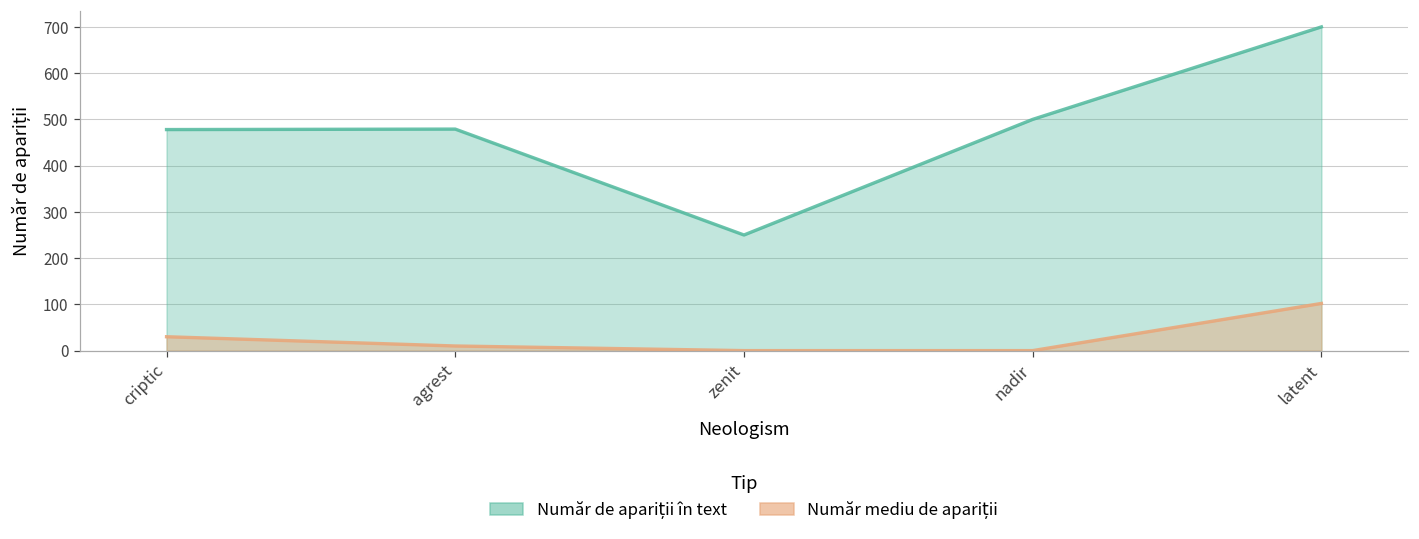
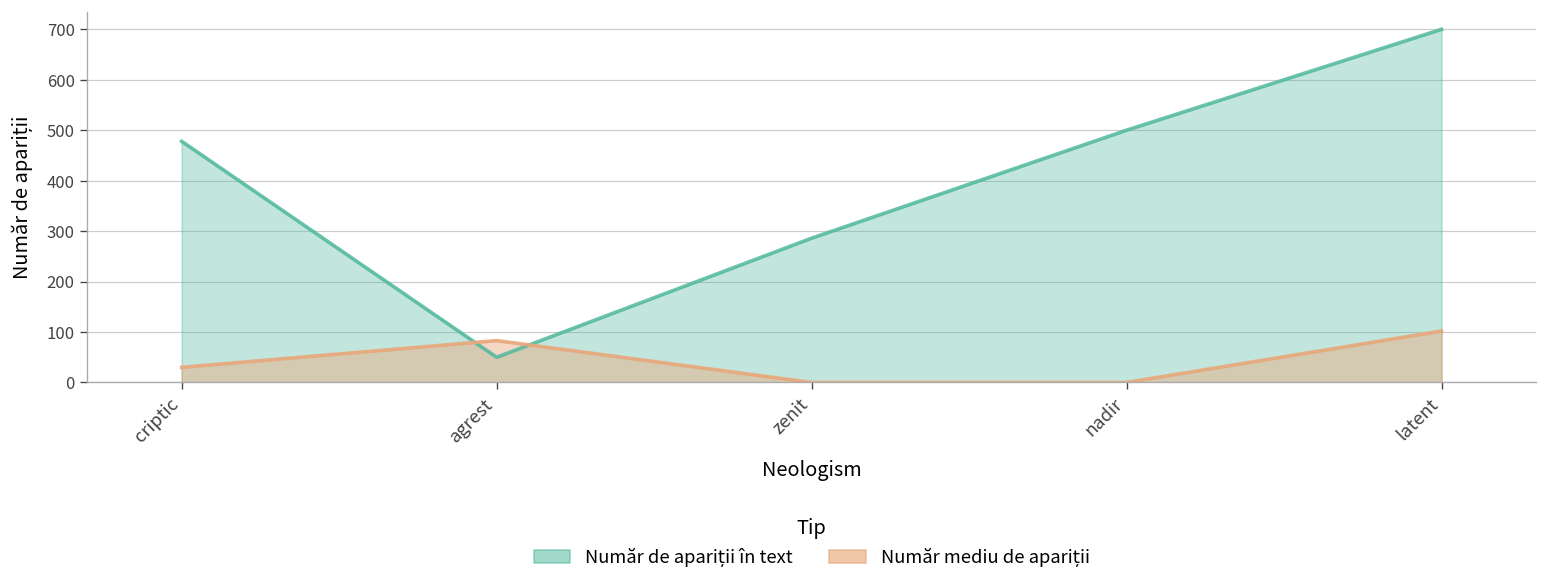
Număr de apariții în text, agrest: 480 -> 50
Număr mediu de apariții, agrest: 10 -> 80
Număr de apariții în text, zenit: 250 -> 290
